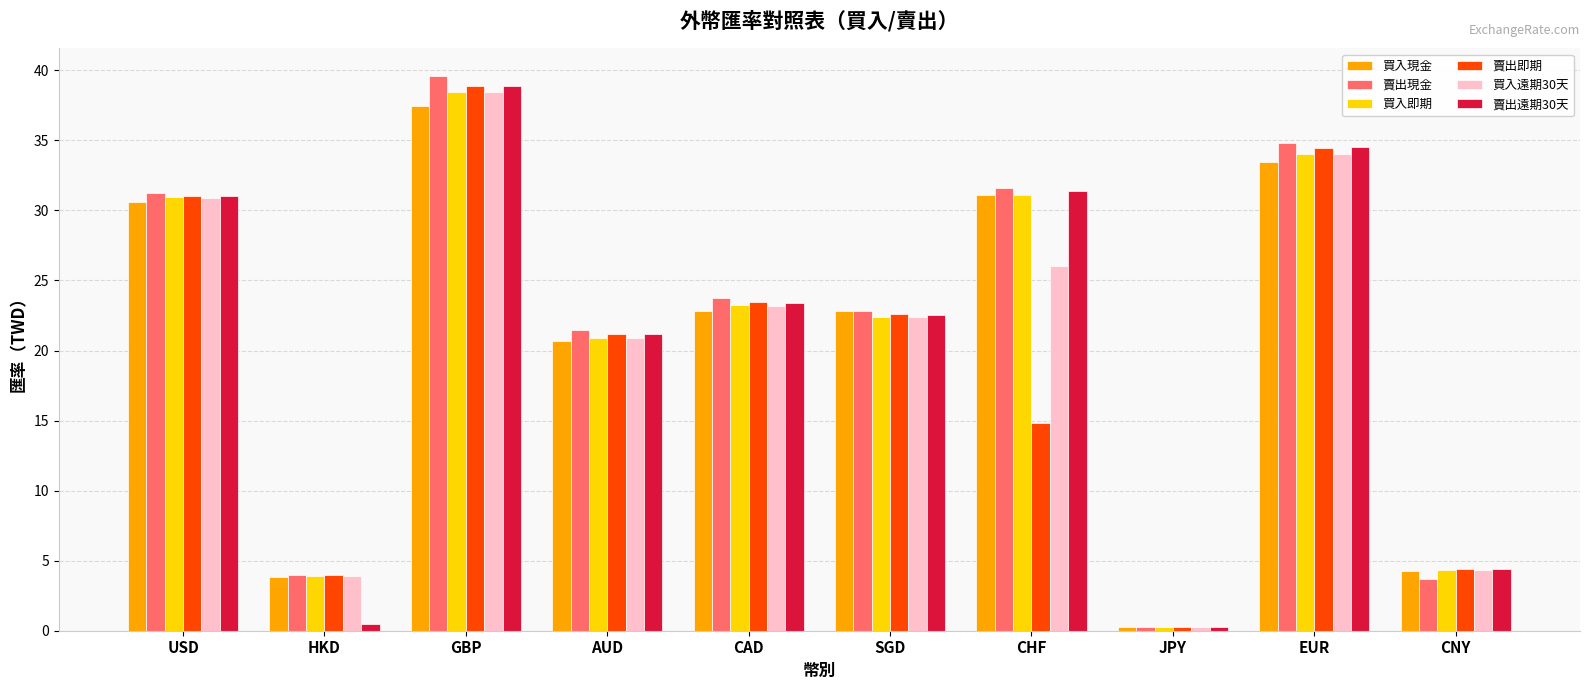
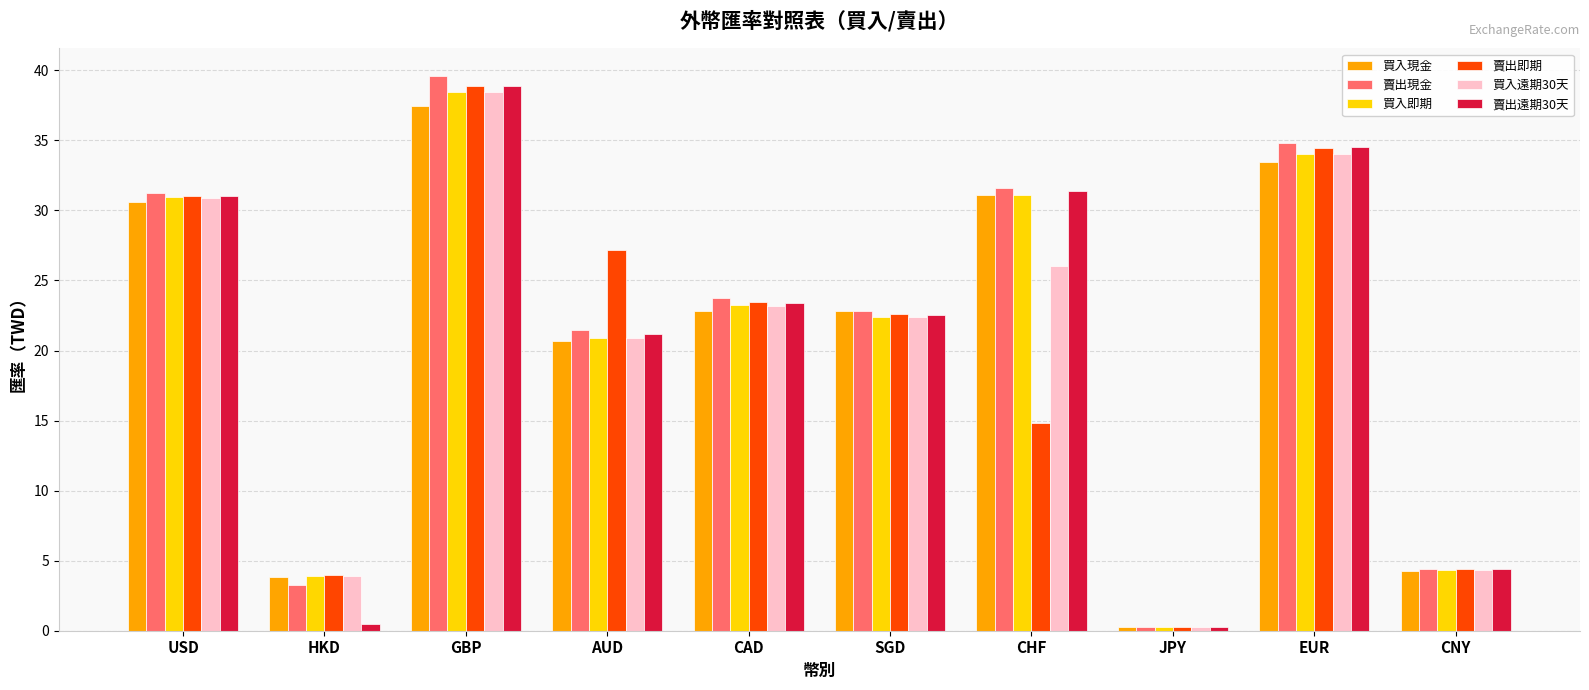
賣出現金, HKD: 4.0 -> 3.3
賣出即期, AUD: 21.2 -> 27.2
賣出現金, CNY: 3.7 -> 4.4
